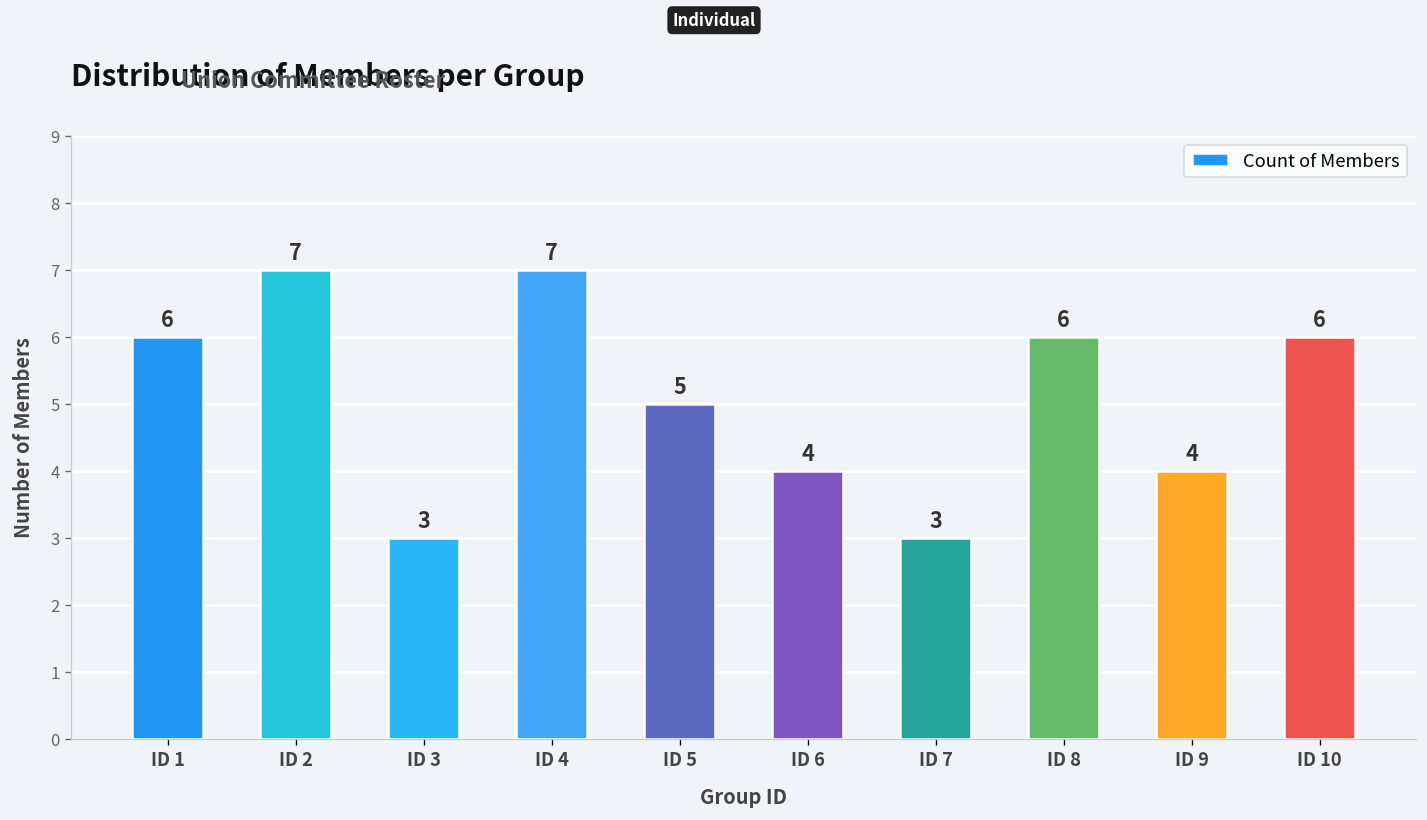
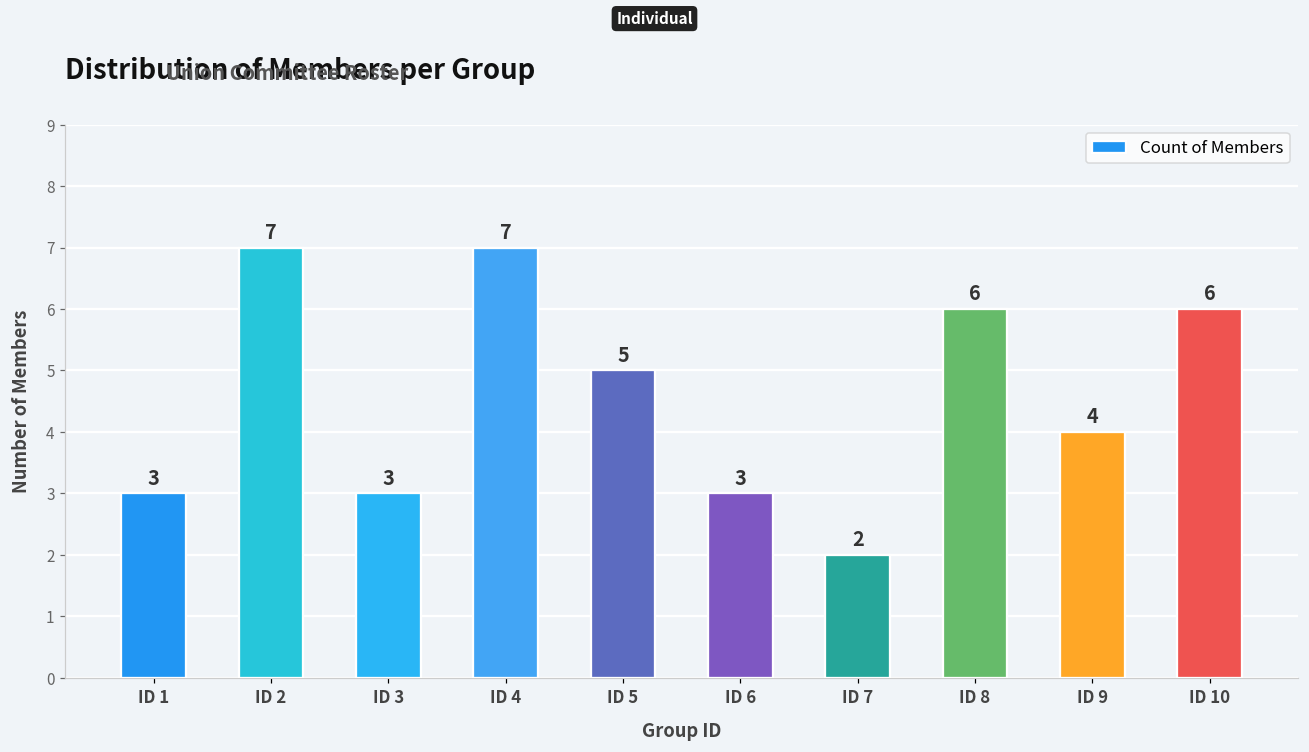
ID 1: 6 -> 3
ID 6: 4 -> 3
ID 7: 3 -> 2
